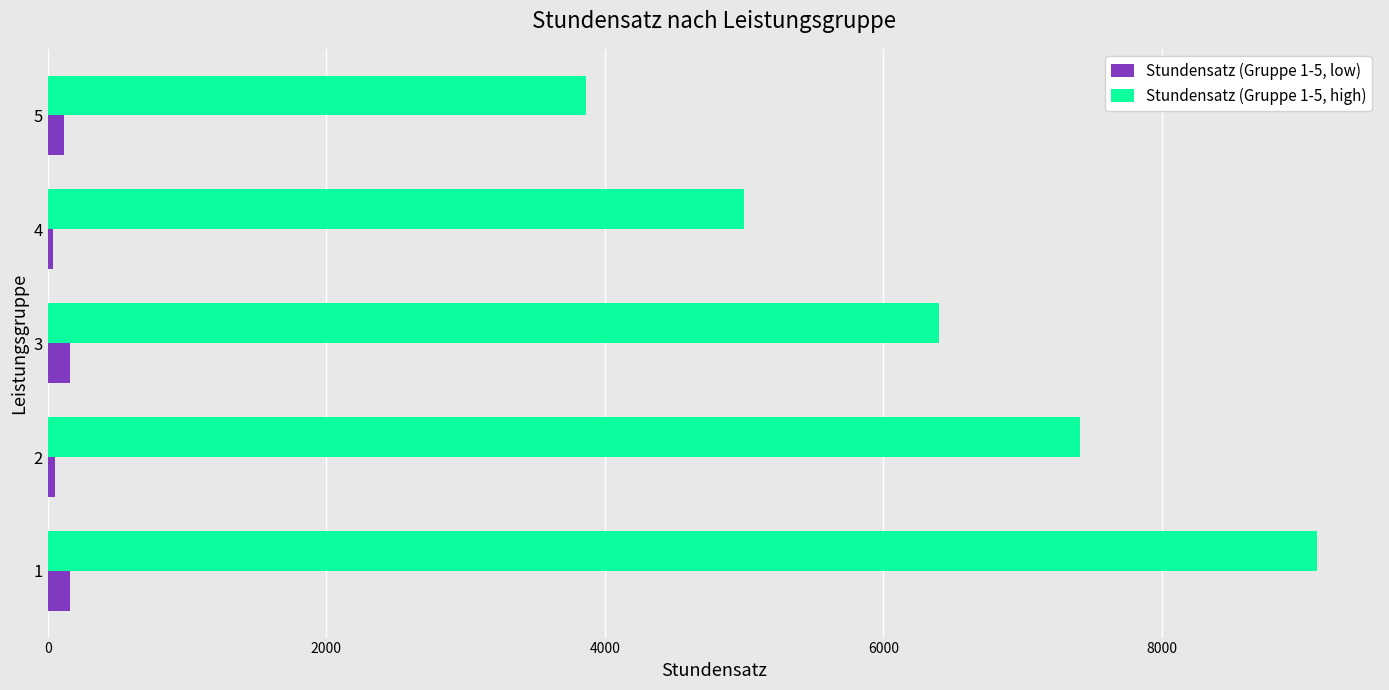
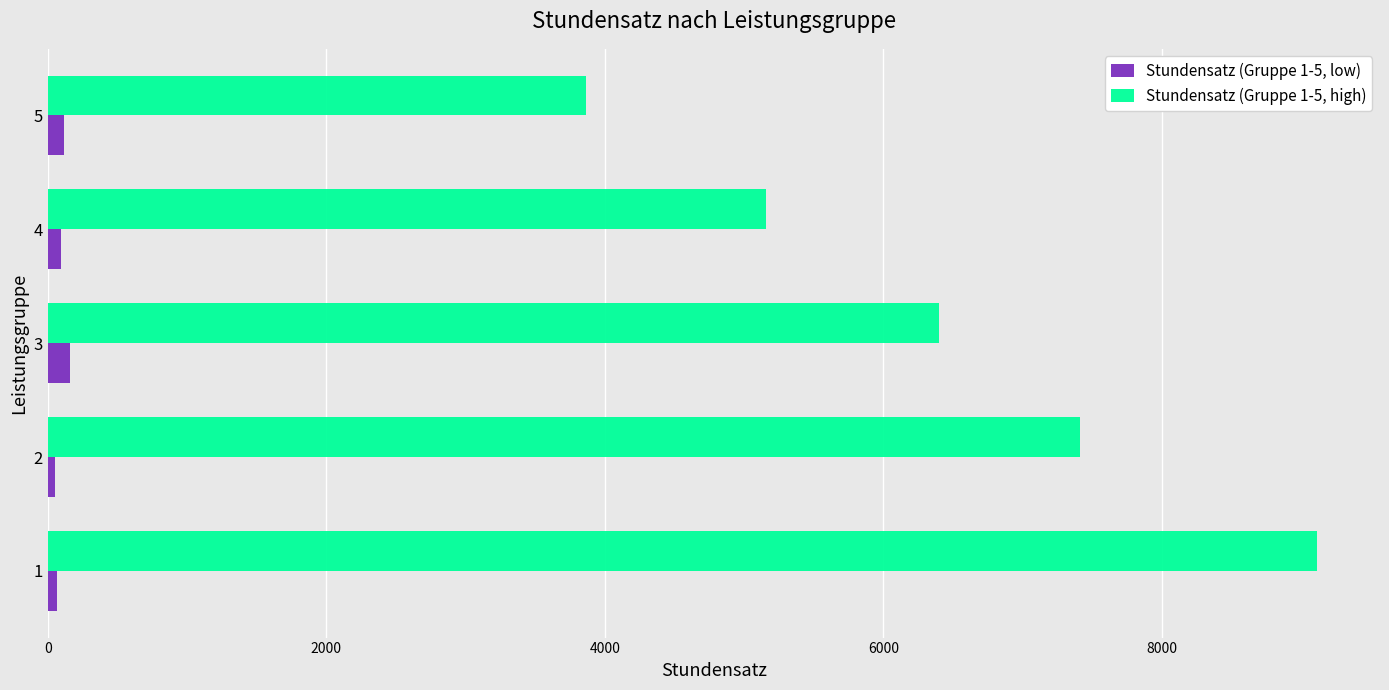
Stundensatz (Gruppe 1-5, high), 4: 5000 -> 5150
Stundensatz (Gruppe 1-5, low), 4: 30 -> 100
Stundensatz (Gruppe 1-5, low), 1: 160 -> 60
